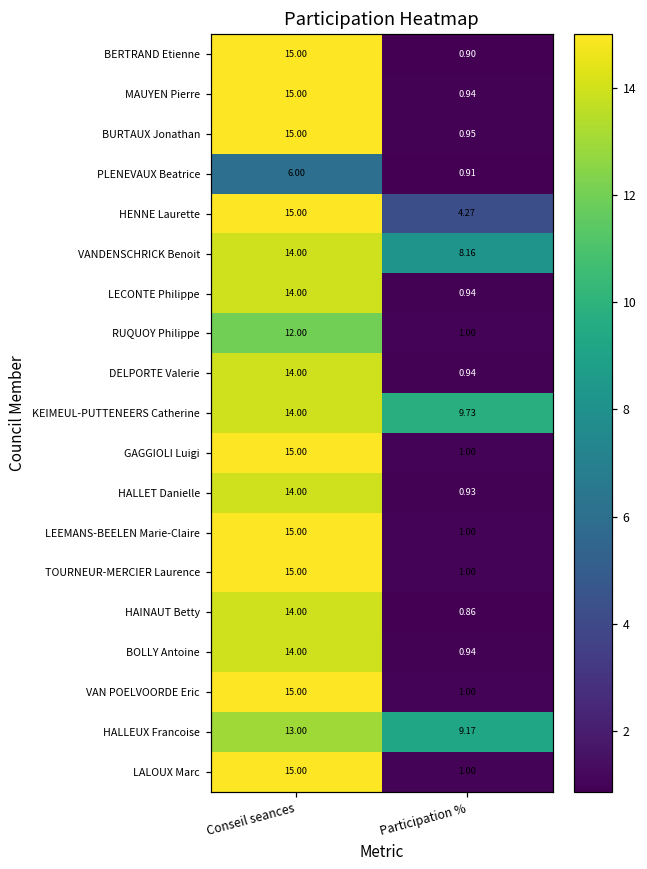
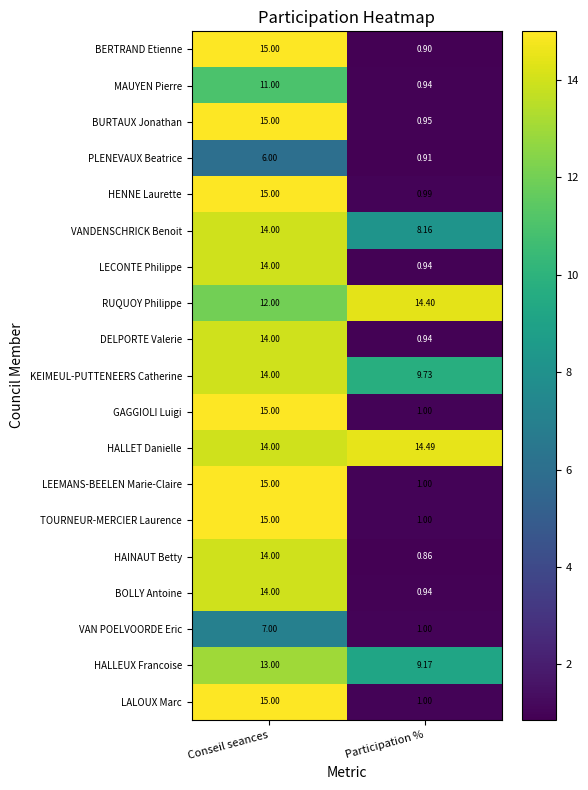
MAUYEN Pierre, Conseil seances: 15.00 -> 11.00
HENNE Laurette, Participation %: 4.27 -> 0.99
RUQUOY Philippe, Participation %: 1.00 -> 14.40
HALLET Danielle, Participation %: 0.93 -> 14.49
VAN POELVOORDE Eric, Conseil seances: 15.00 -> 7.00
